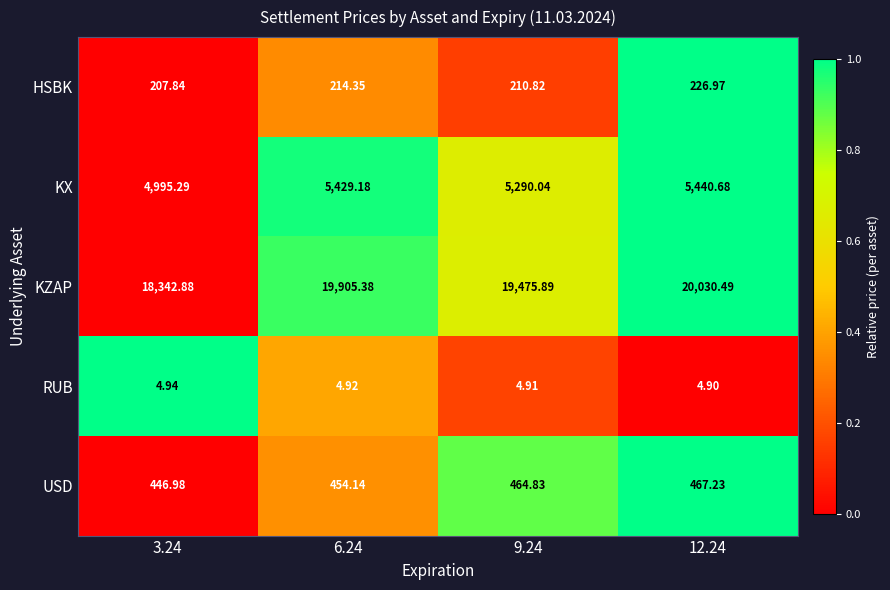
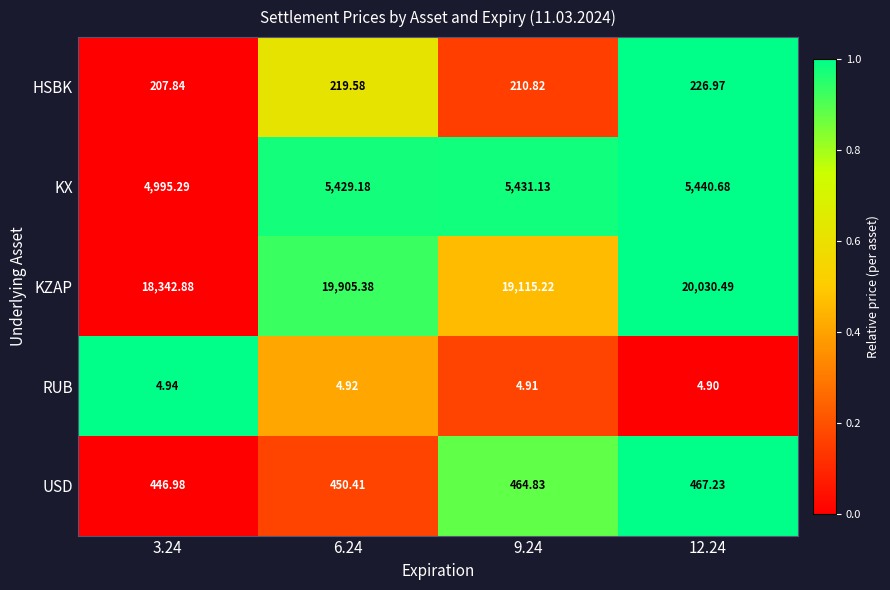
HSBK, 6.24: 214.35 -> 219.58
KX, 9.24: 5,290.04 -> 5,431.13
KZAP, 9.24: 19,475.89 -> 19,115.22
USD, 6.24: 454.14 -> 450.41
